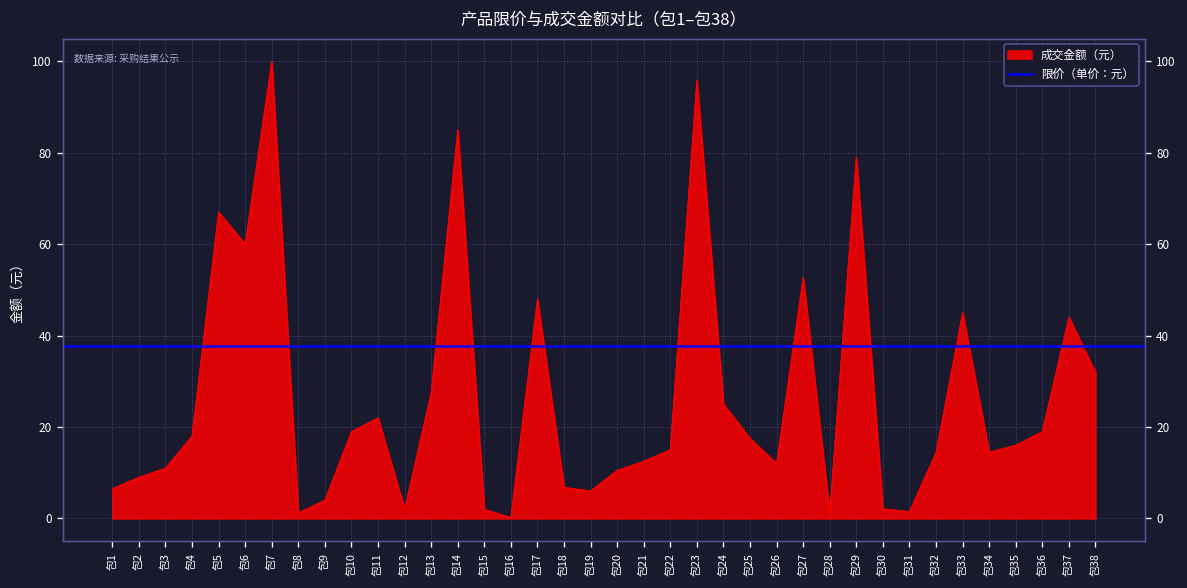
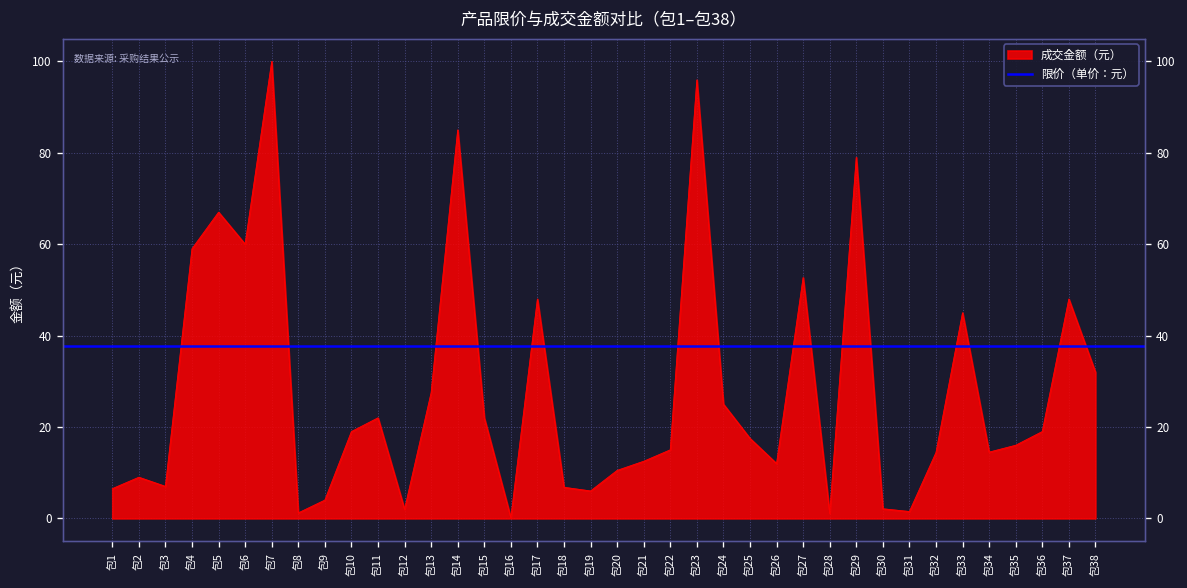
包3: 11 -> 7
包4: 18 -> 59
包15: 2 -> 22
包37: 44 -> 48
